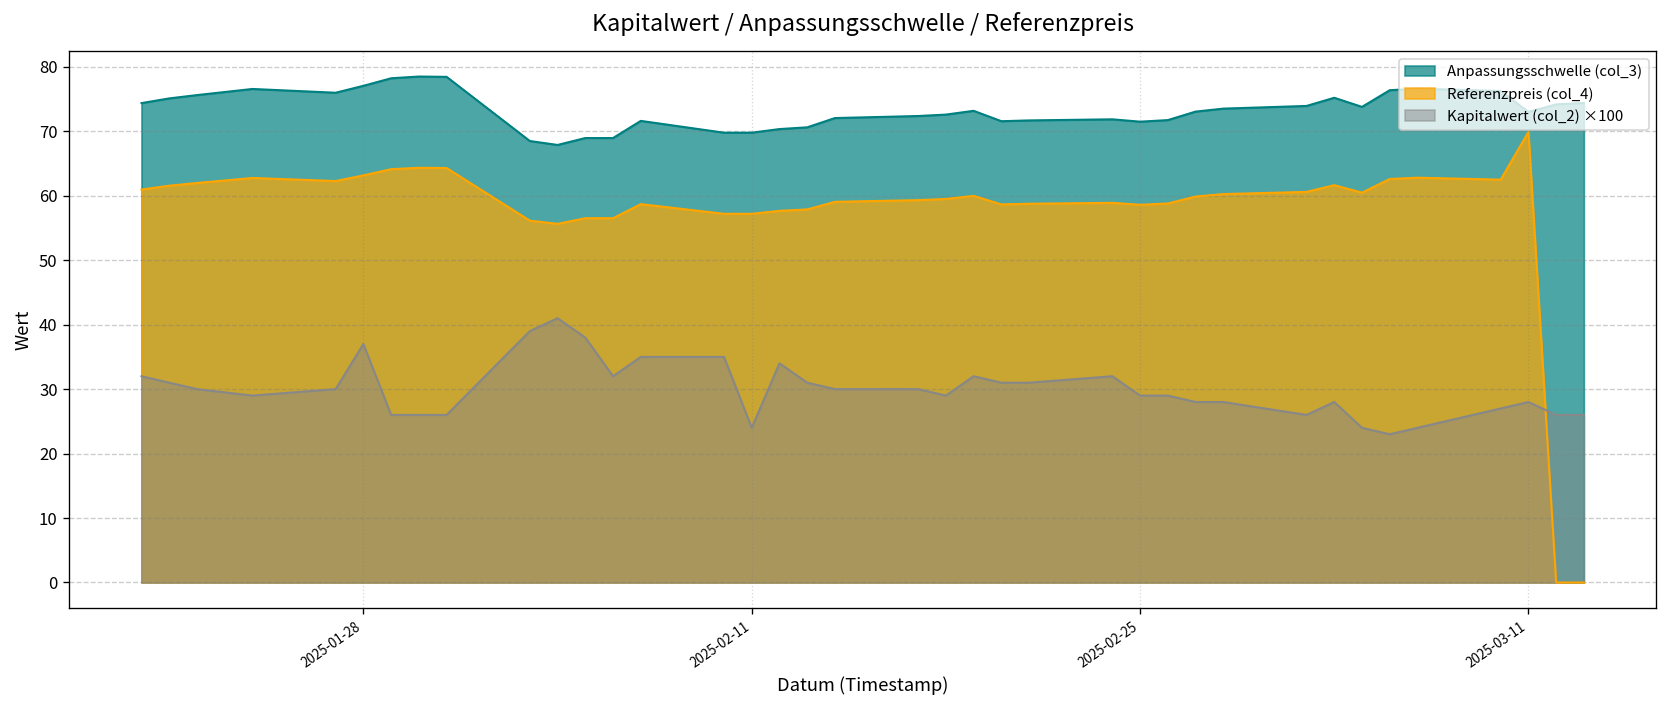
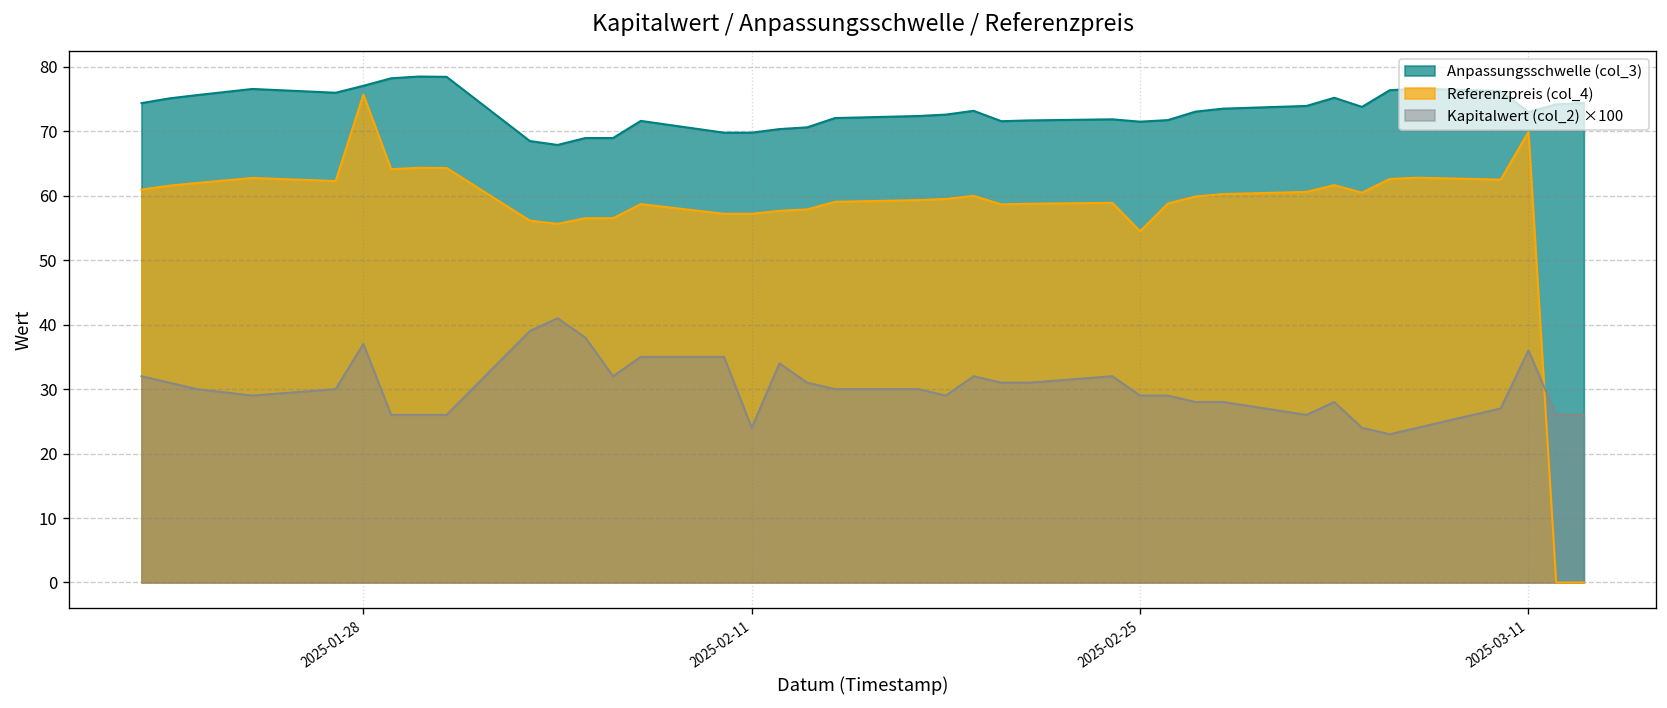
Referenzpreis (col_4), 2025-01-28: 63 -> 76
Referenzpreis (col_4), 2025-02-25: 59 -> 55
Kapitalwert (col_2) ×100, 2025-03-11: 28 -> 36
